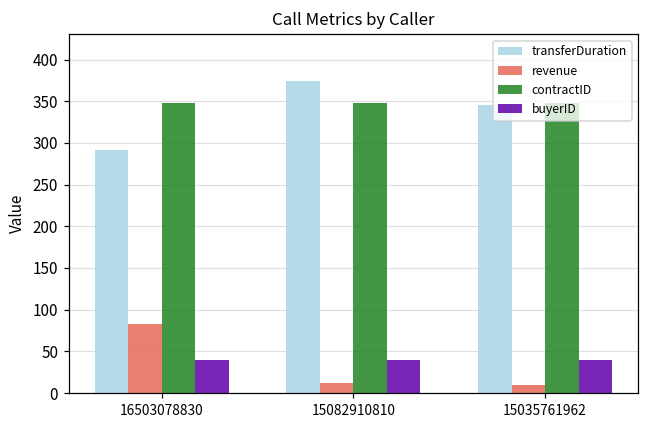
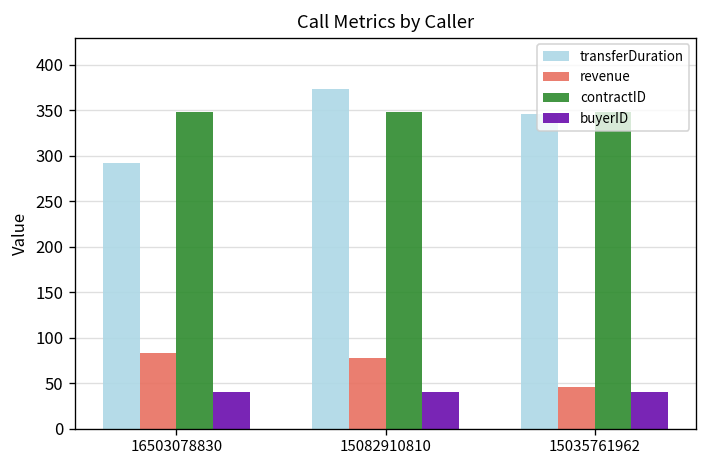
revenue, 15082910810: 10 -> 80
revenue, 15035761962: 10 -> 50
